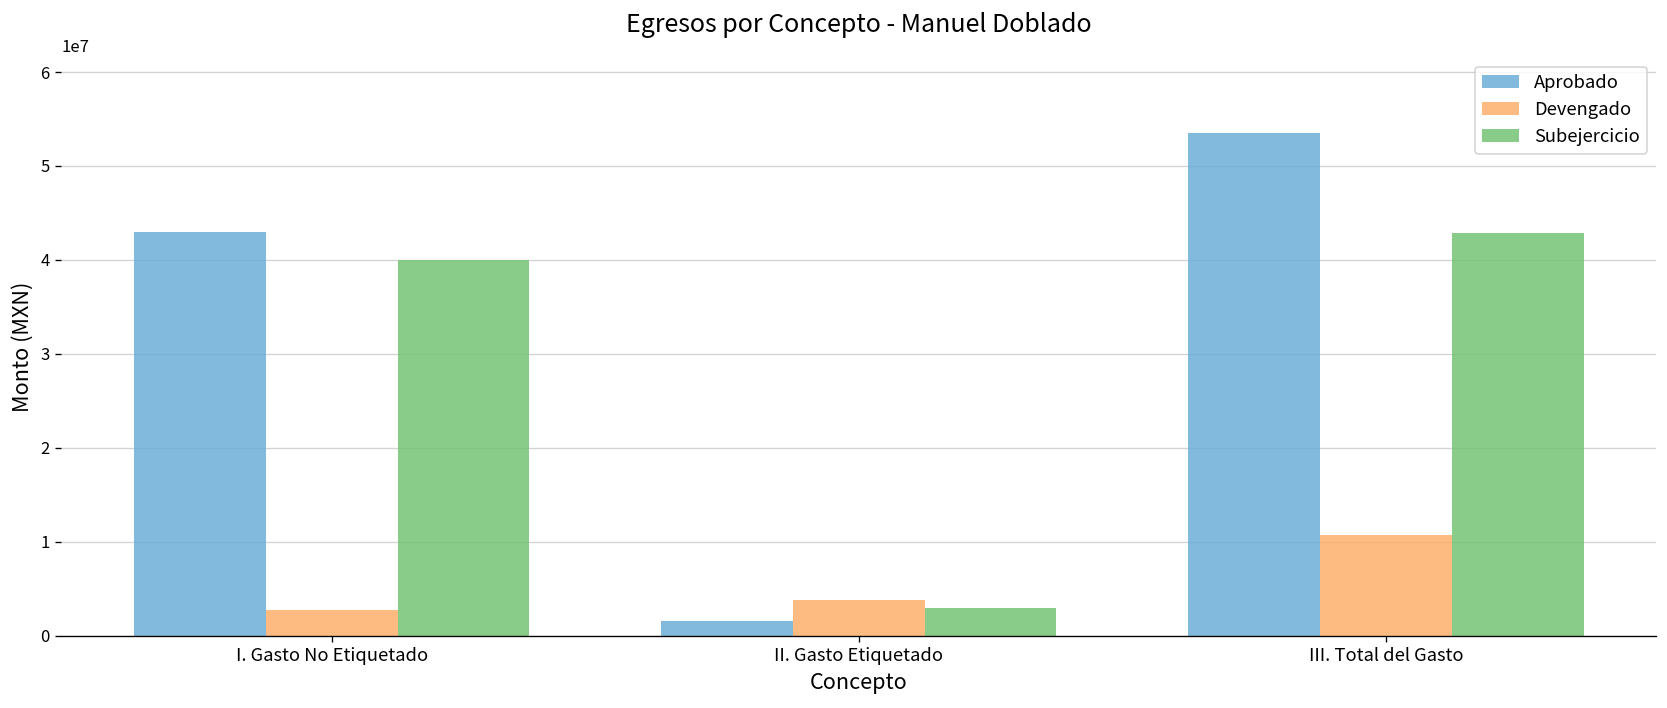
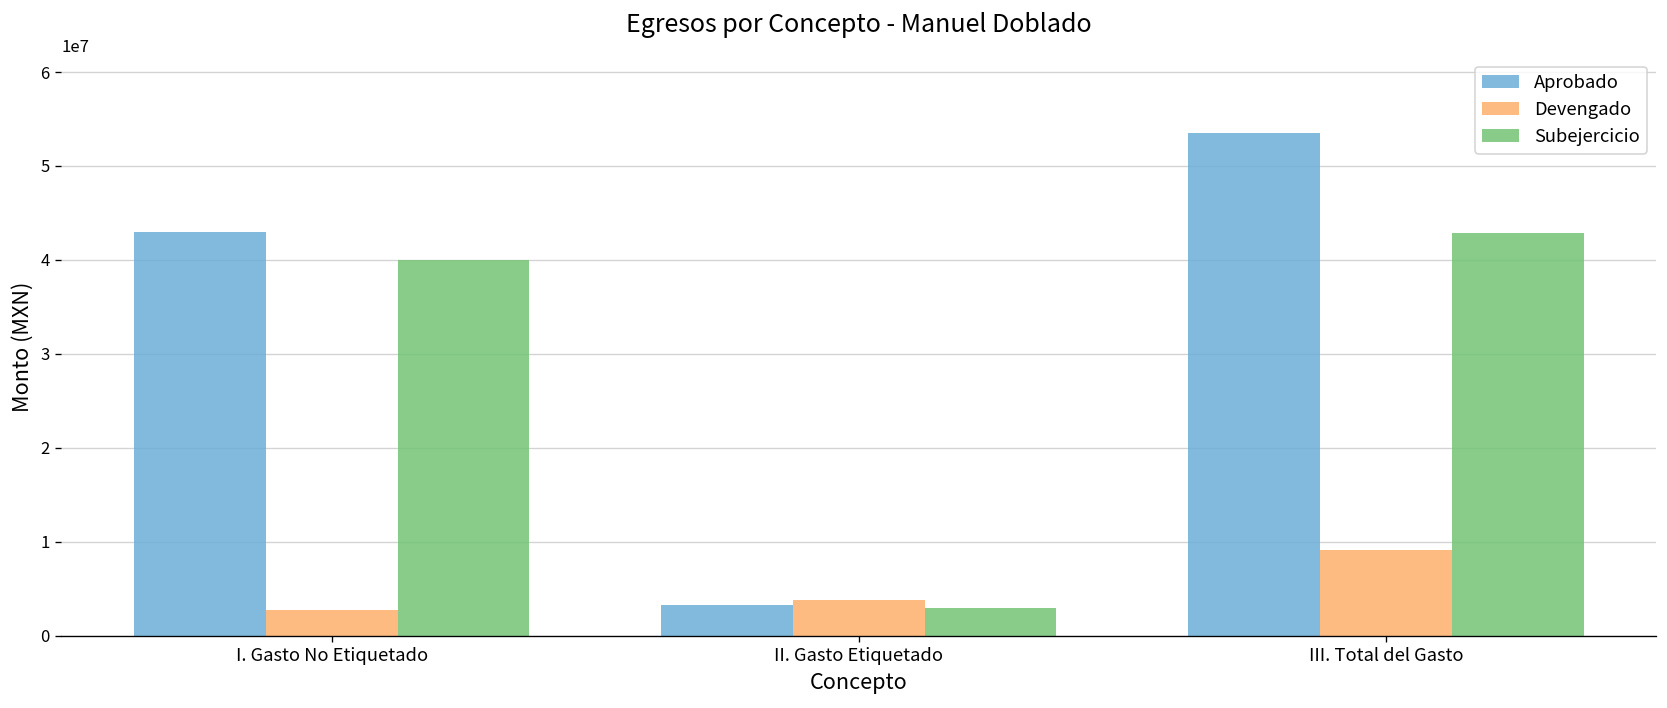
Aprobado, II. Gasto Etiquetado: 2000000 -> 3000000
Devengado, III. Total del Gasto: 11000000 -> 9000000
